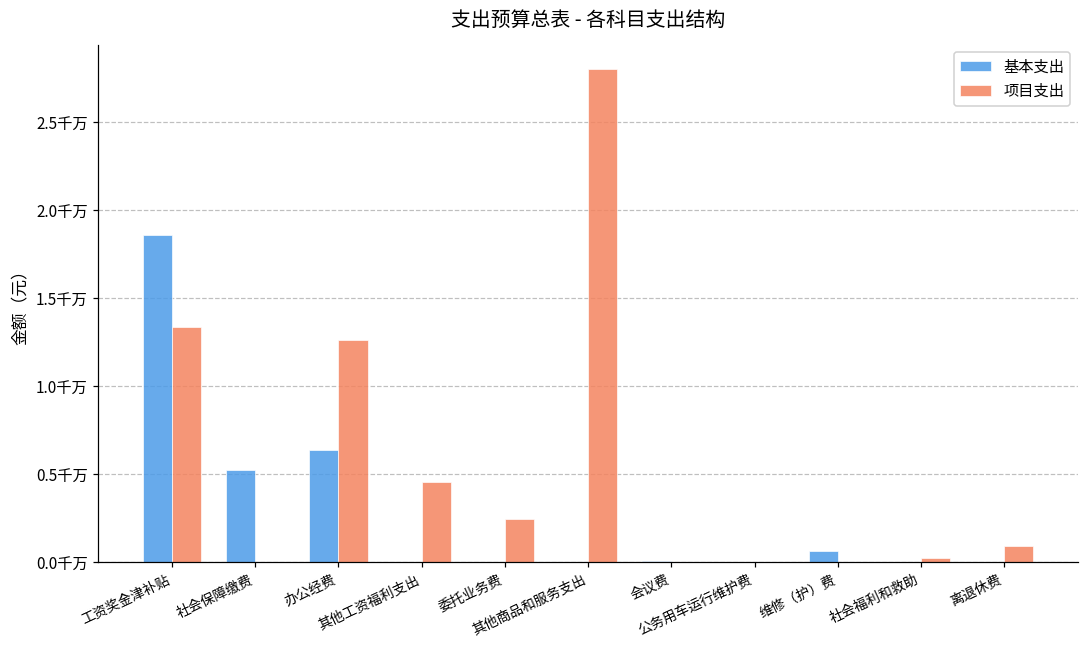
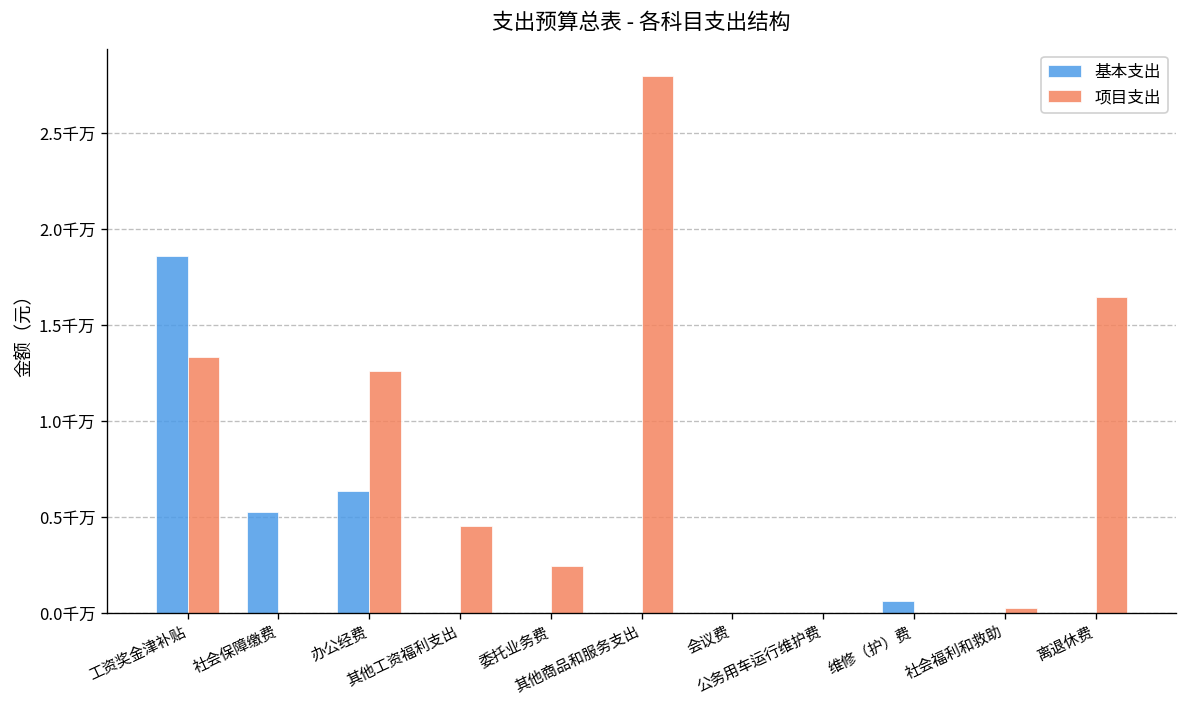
项目支出, 离退休费: 0.09千万 -> 1.65千万
